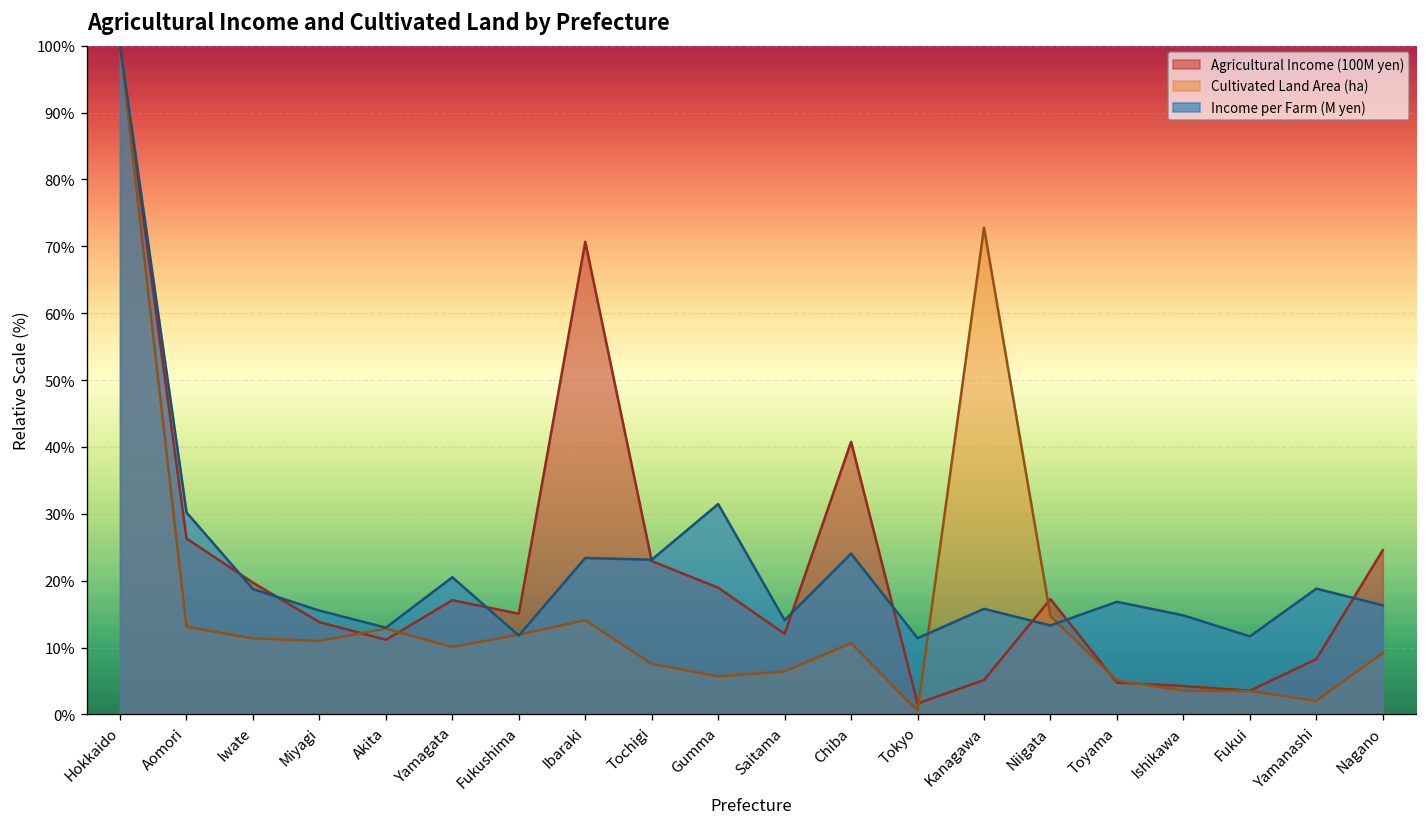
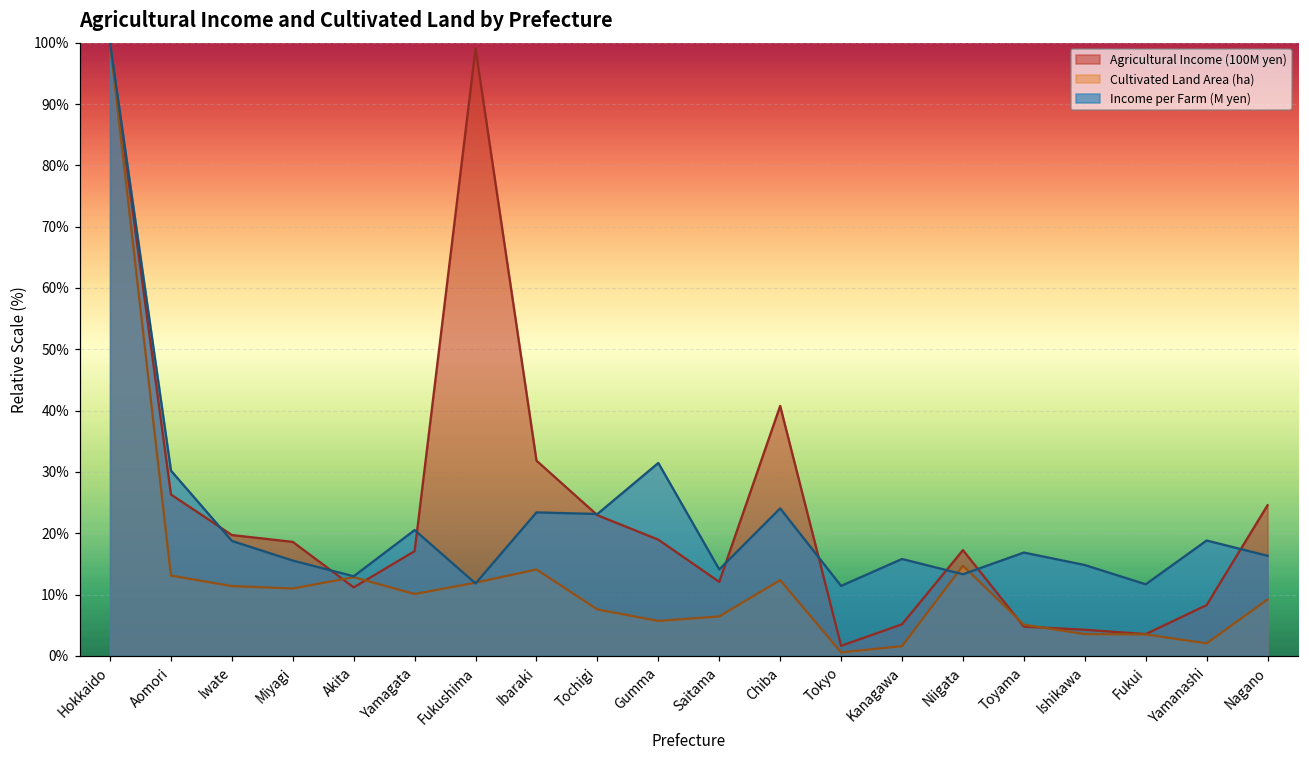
Agricultural Income (100M yen), Miyagi: 14% -> 19%
Agricultural Income (100M yen), Fukushima: 15% -> 99%
Agricultural Income (100M yen), Ibaraki: 71% -> 32%
Cultivated Land Area (ha), Chiba: 11% -> 12%
Cultivated Land Area (ha), Kanagawa: 73% -> 2%
